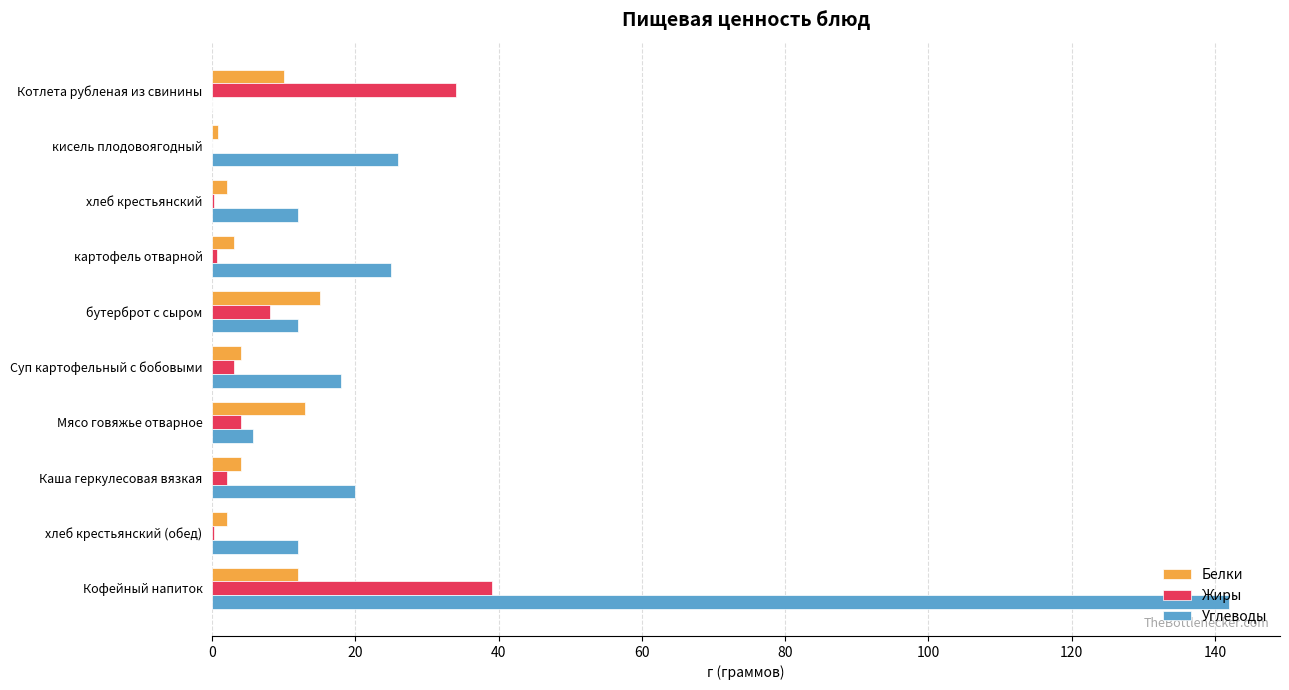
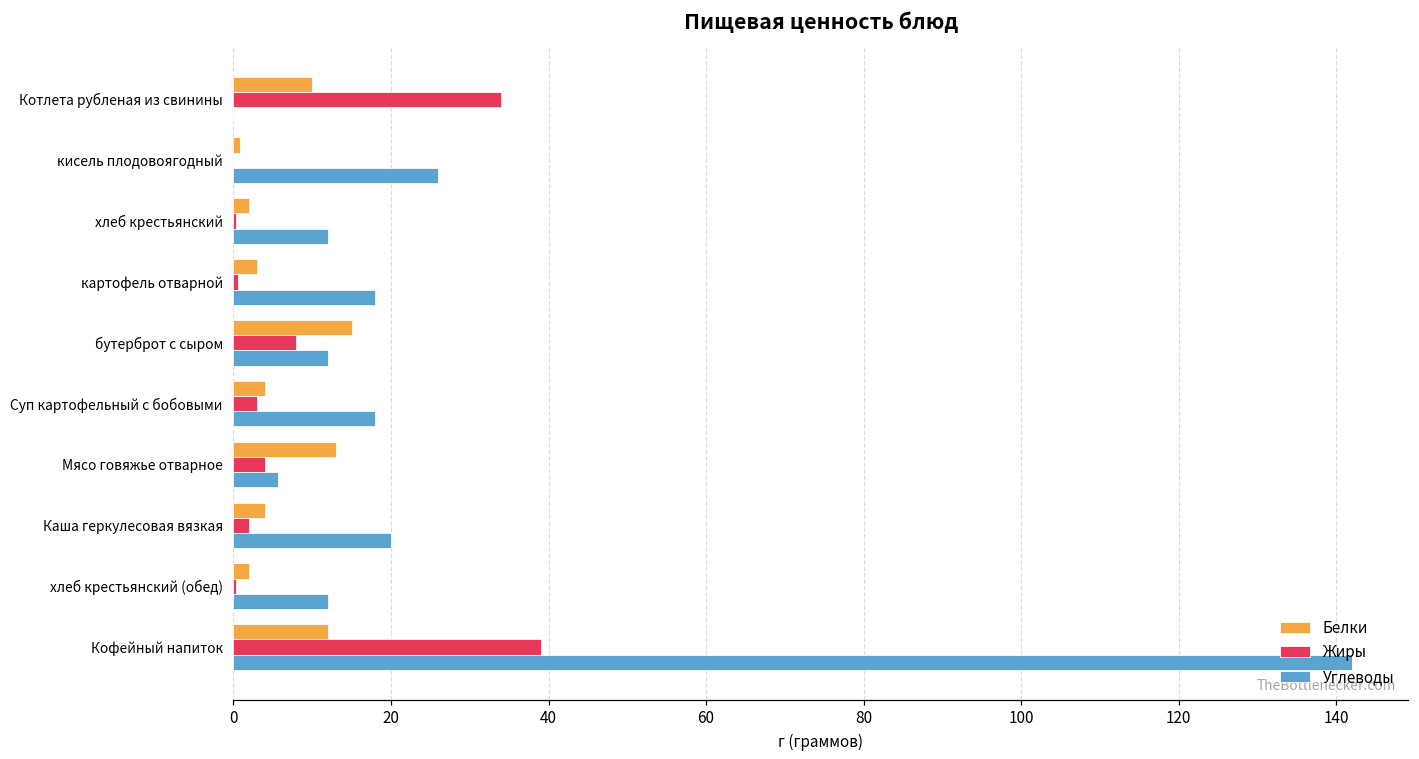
Углеводы, картофель отварной: 25 -> 18
